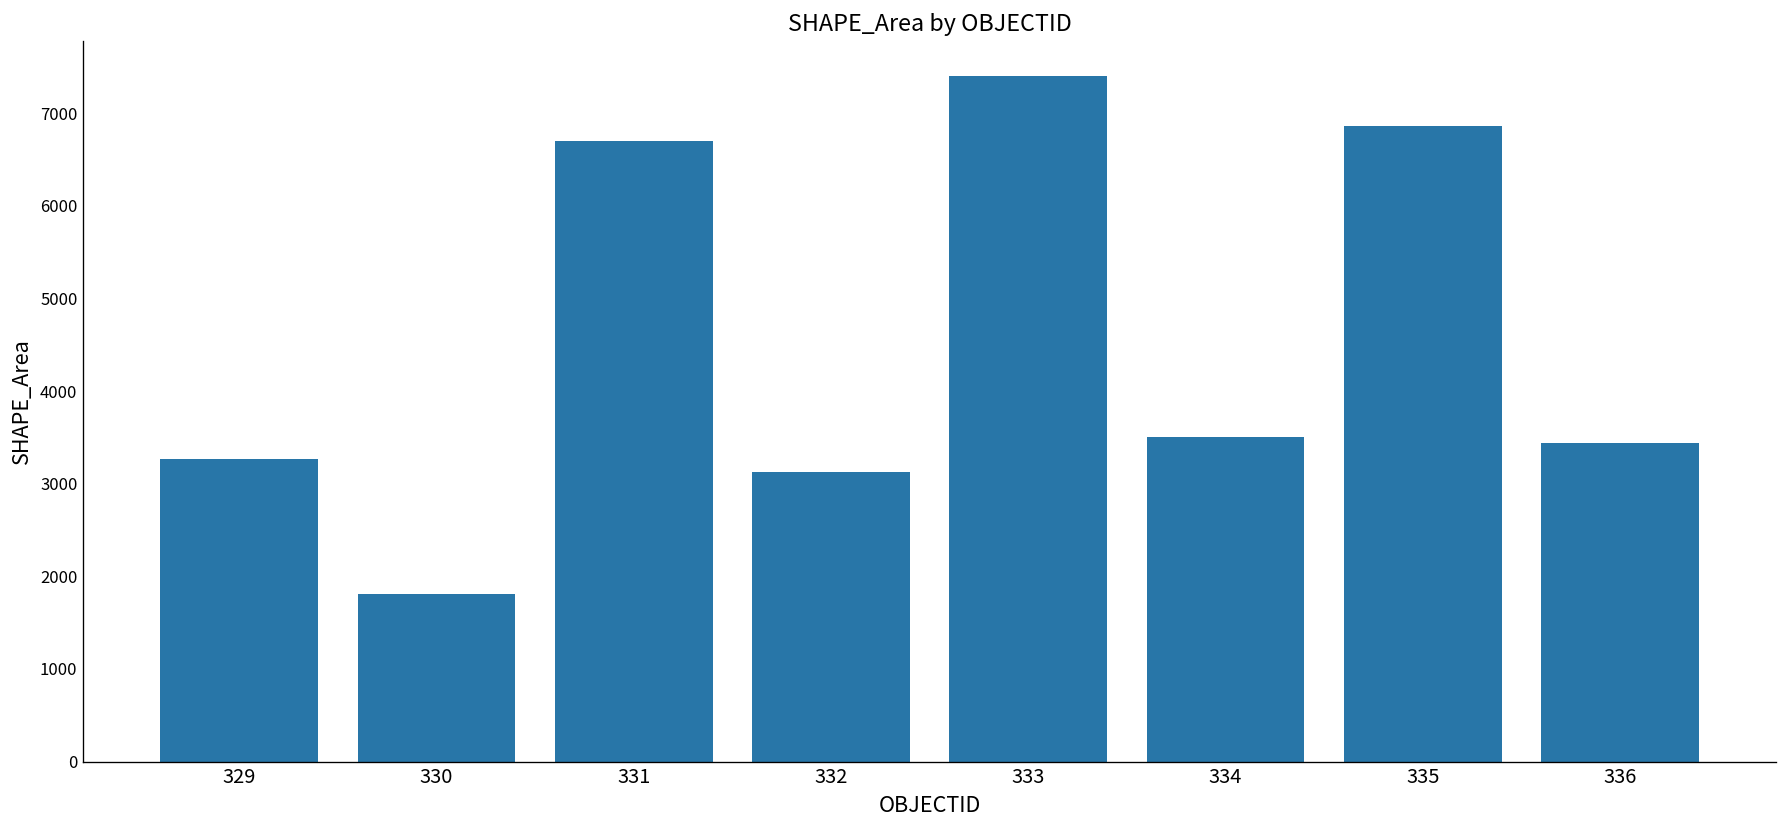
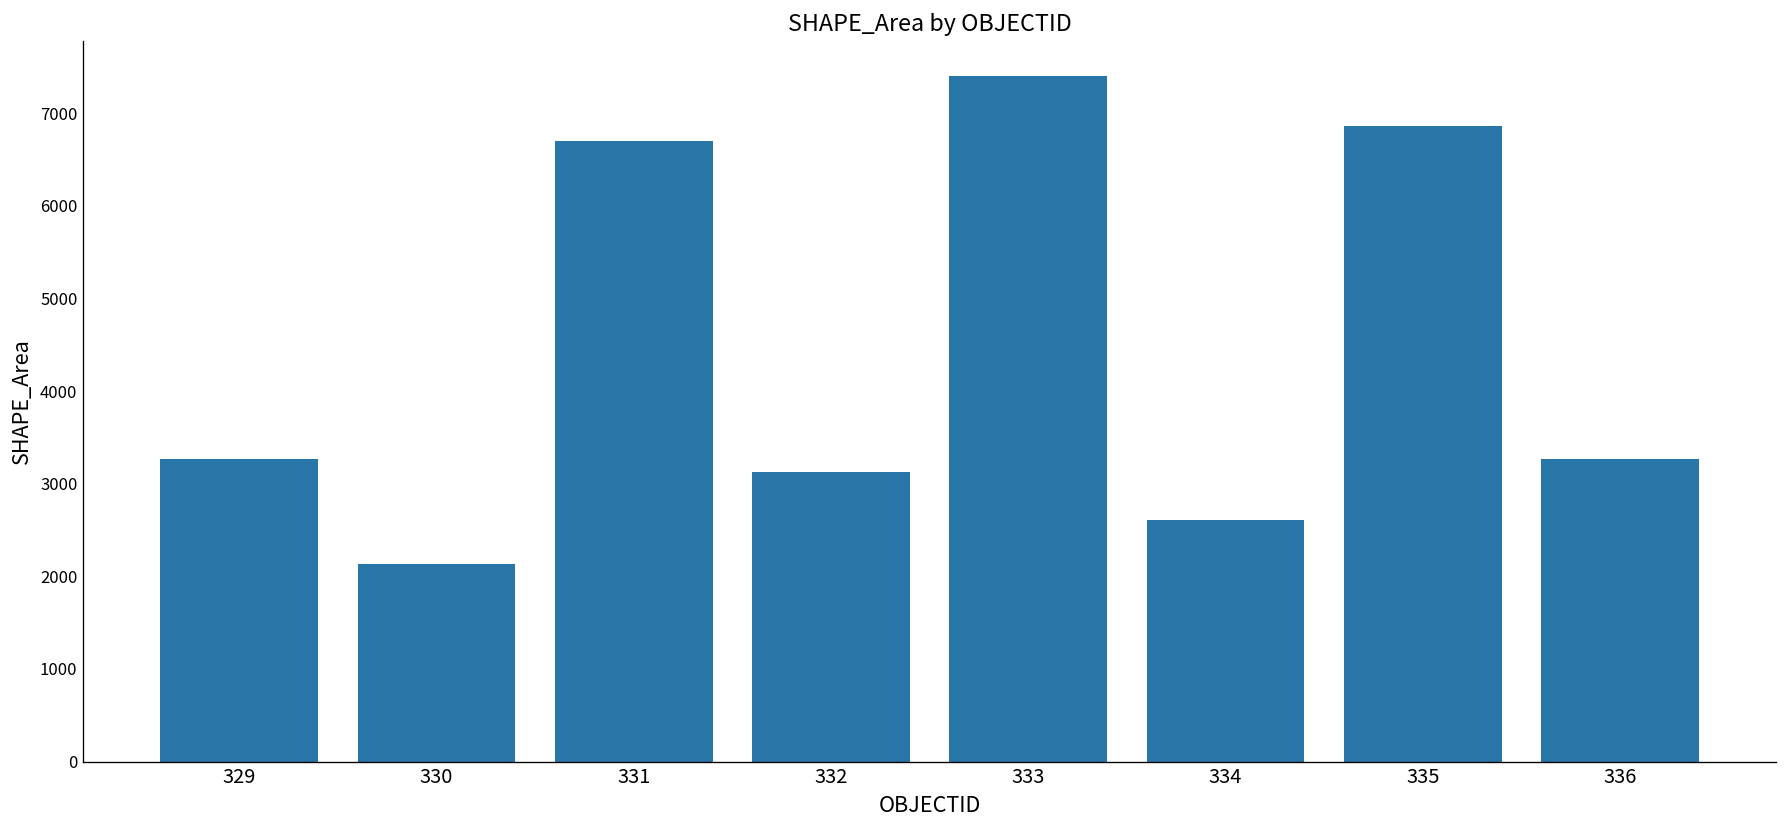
330: 1800 -> 2100
334: 3500 -> 2600
336: 3400 -> 3300
